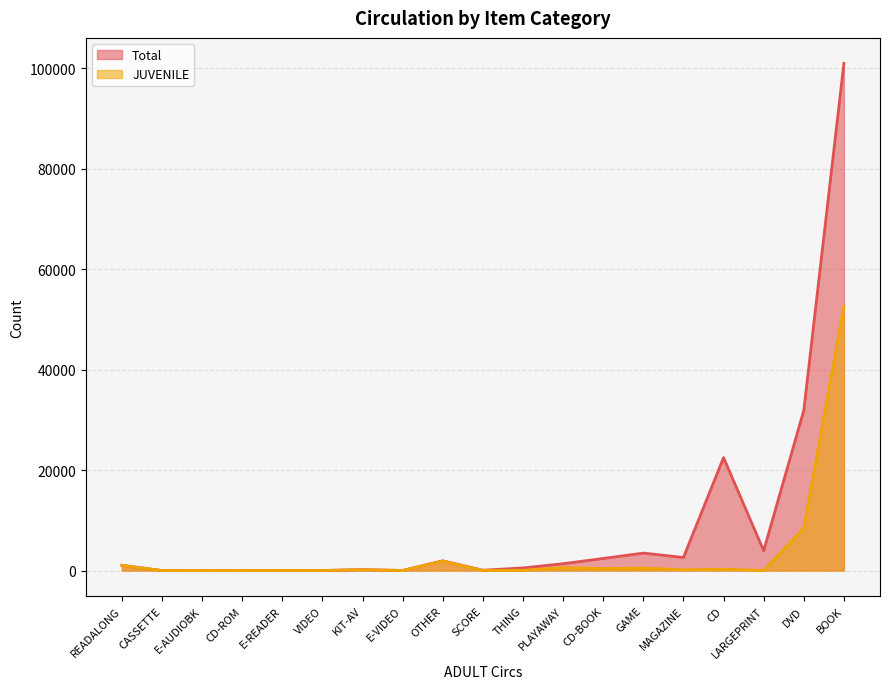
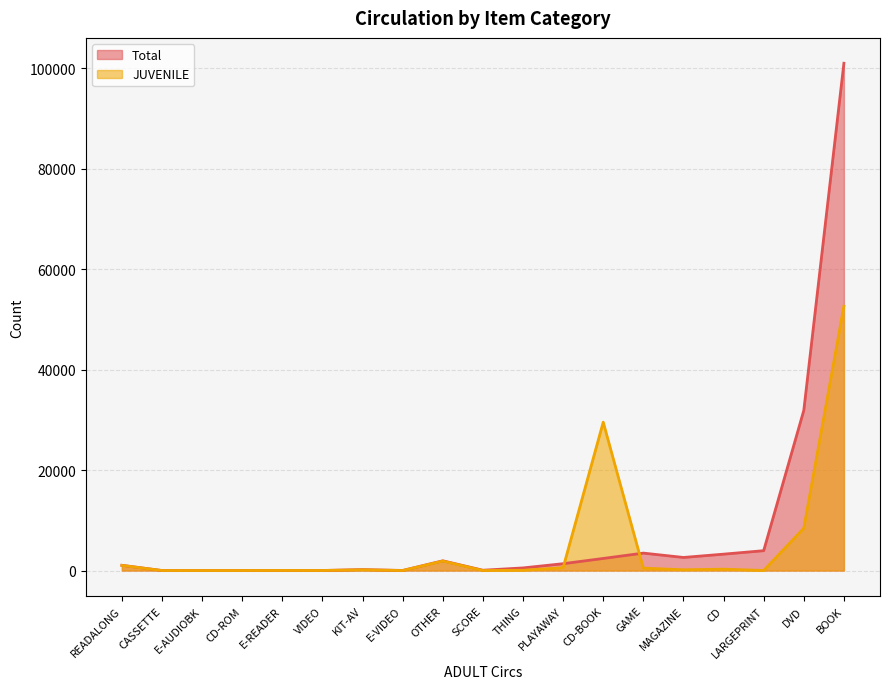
JUVENILE, CD-BOOK: 0 -> 30000
Total, CD: 22000 -> 3000
